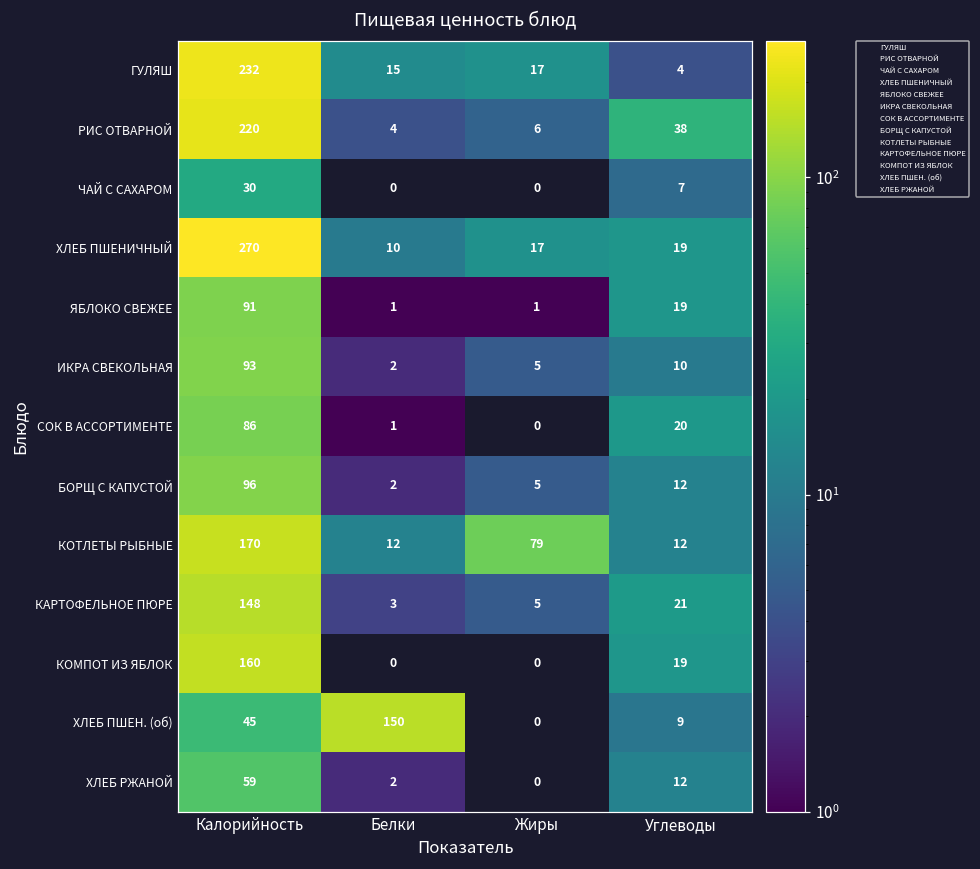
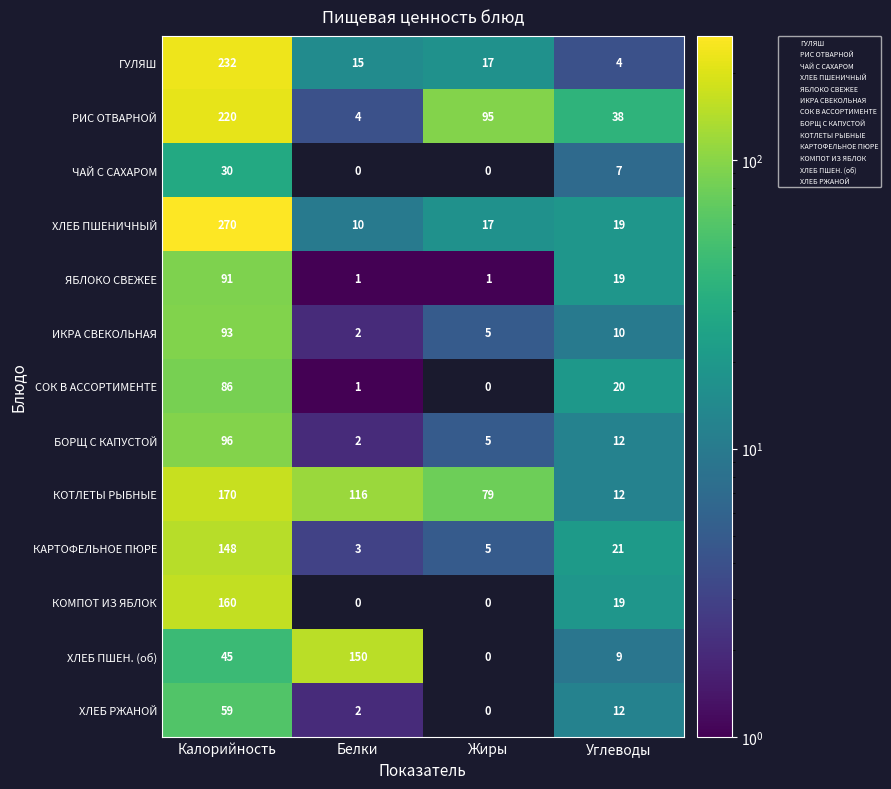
РИС ОТВАРНОЙ, Жиры: 6 -> 95
КОТЛЕТЫ РЫБНЫЕ, Белки: 12 -> 116
